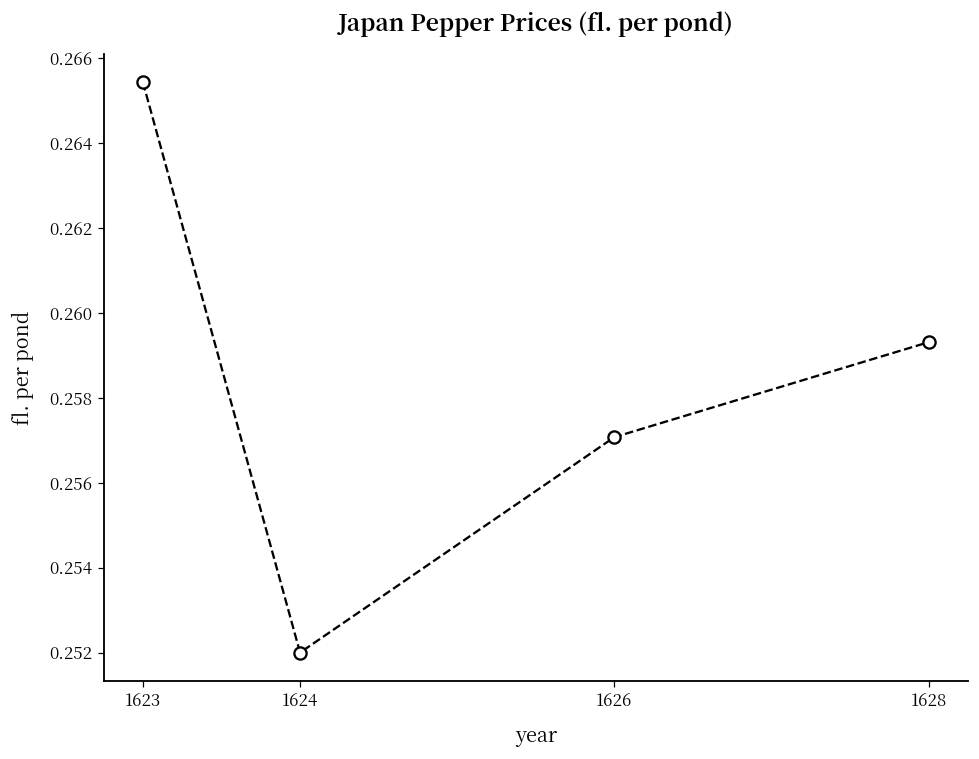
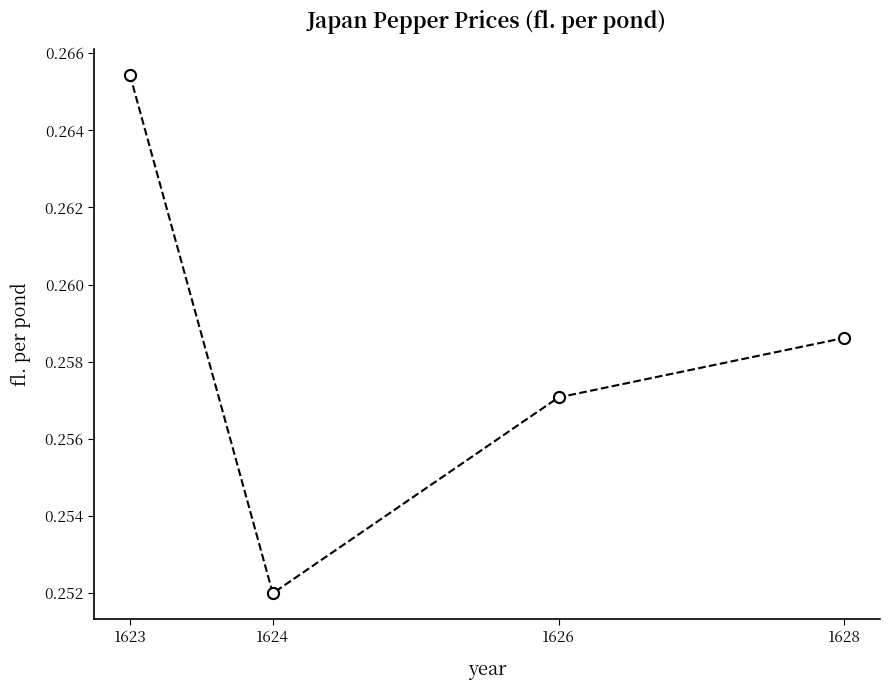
1628: 0.2593 -> 0.2586
